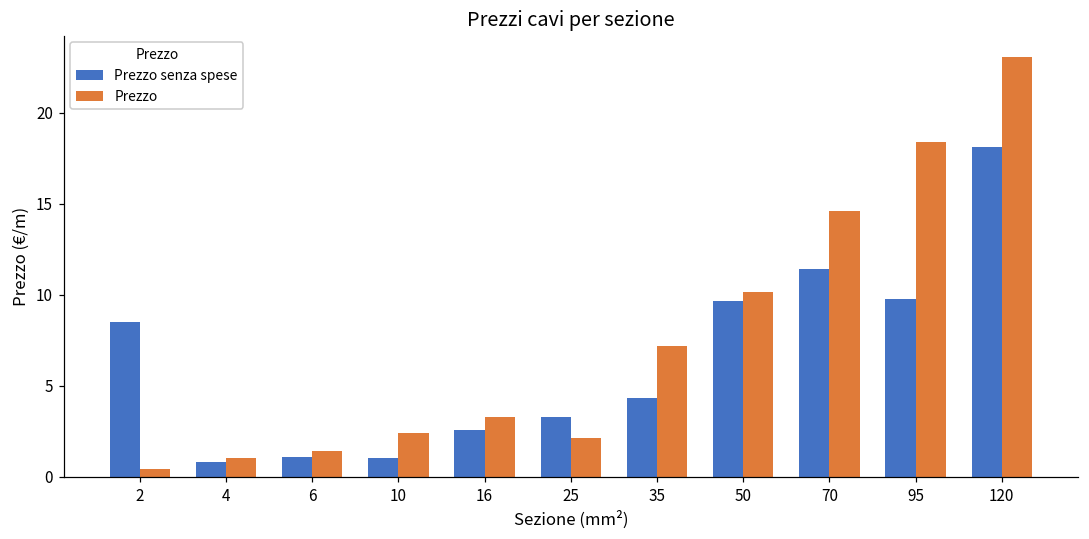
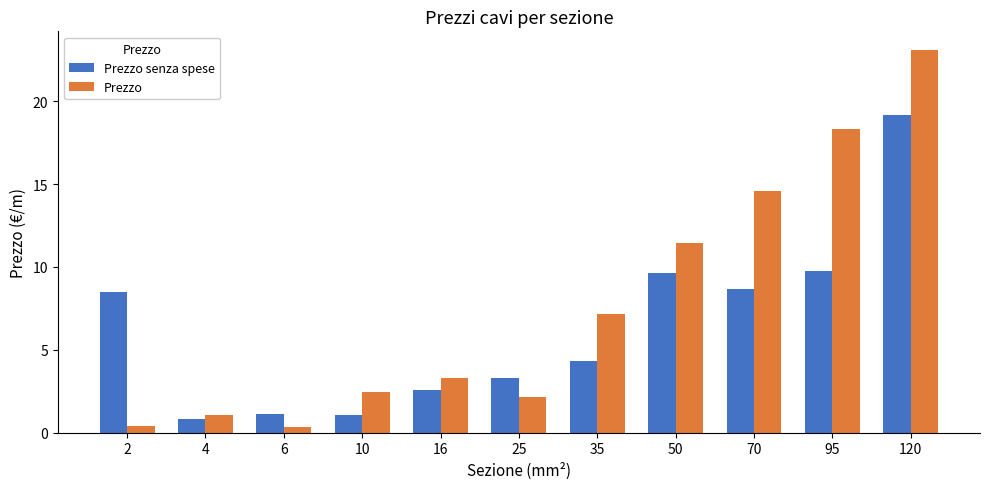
Prezzo, 6: 1.4 -> 0.3
Prezzo, 50: 10.1 -> 11.4
Prezzo senza spese, 70: 11.4 -> 8.7
Prezzo senza spese, 120: 18.1 -> 19.2
